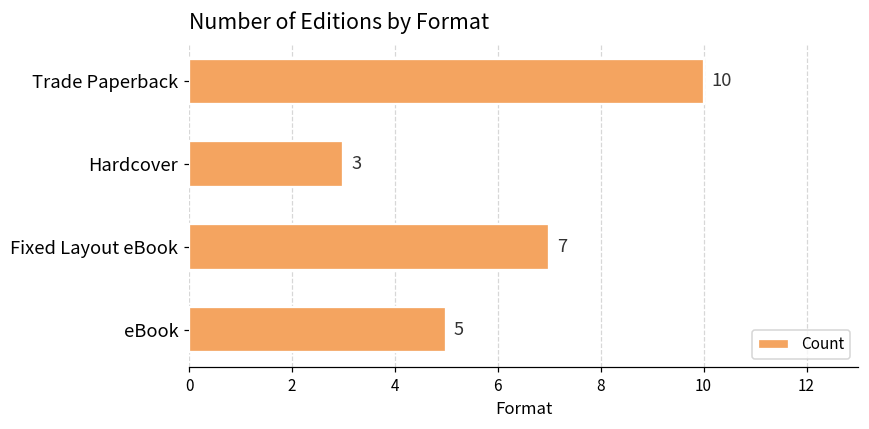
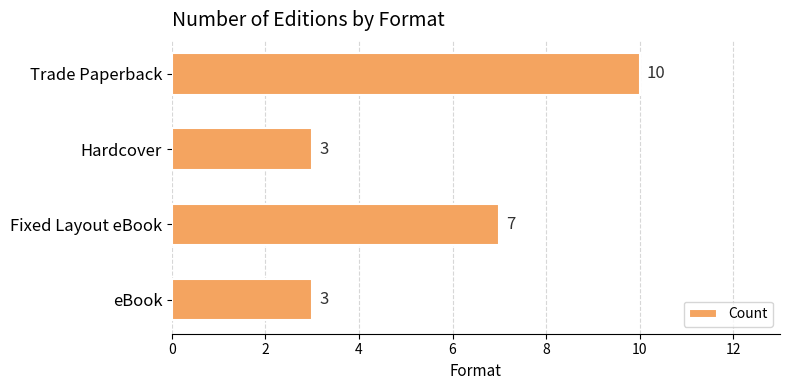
eBook: 5 -> 3
